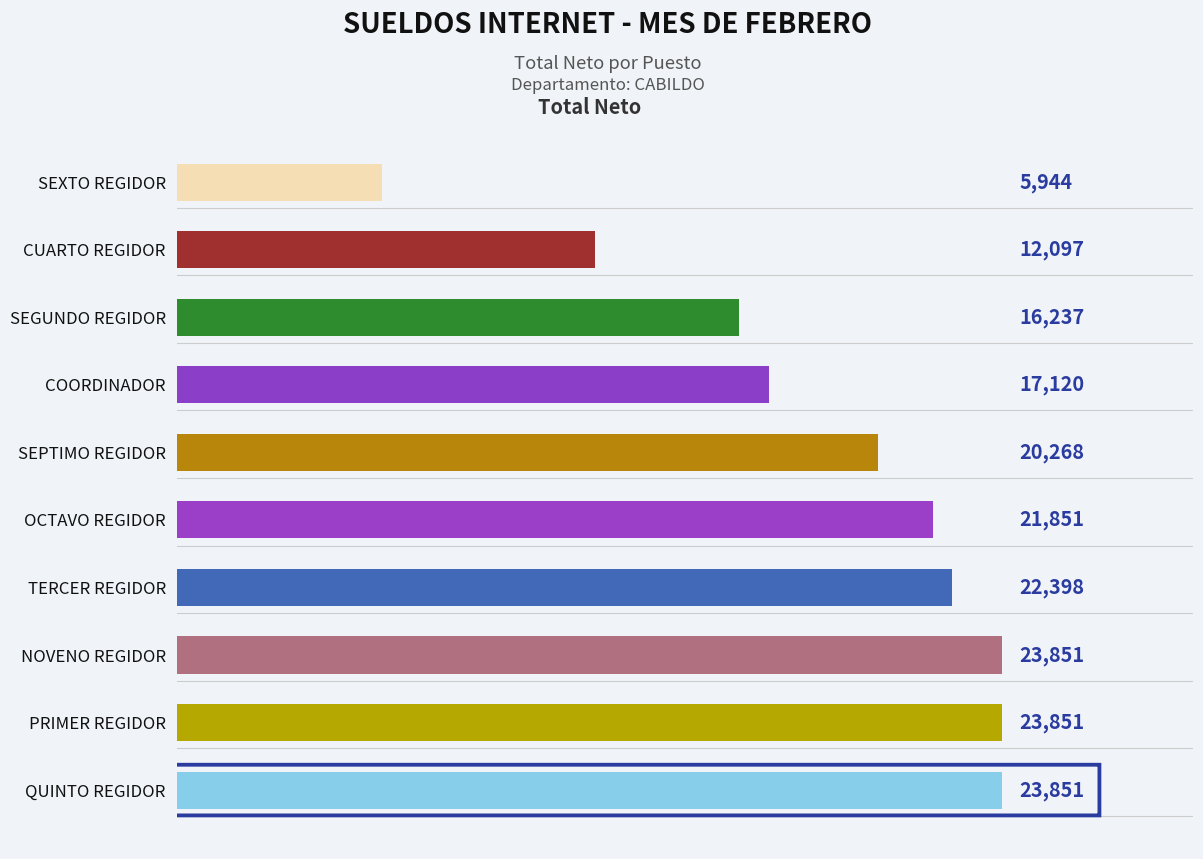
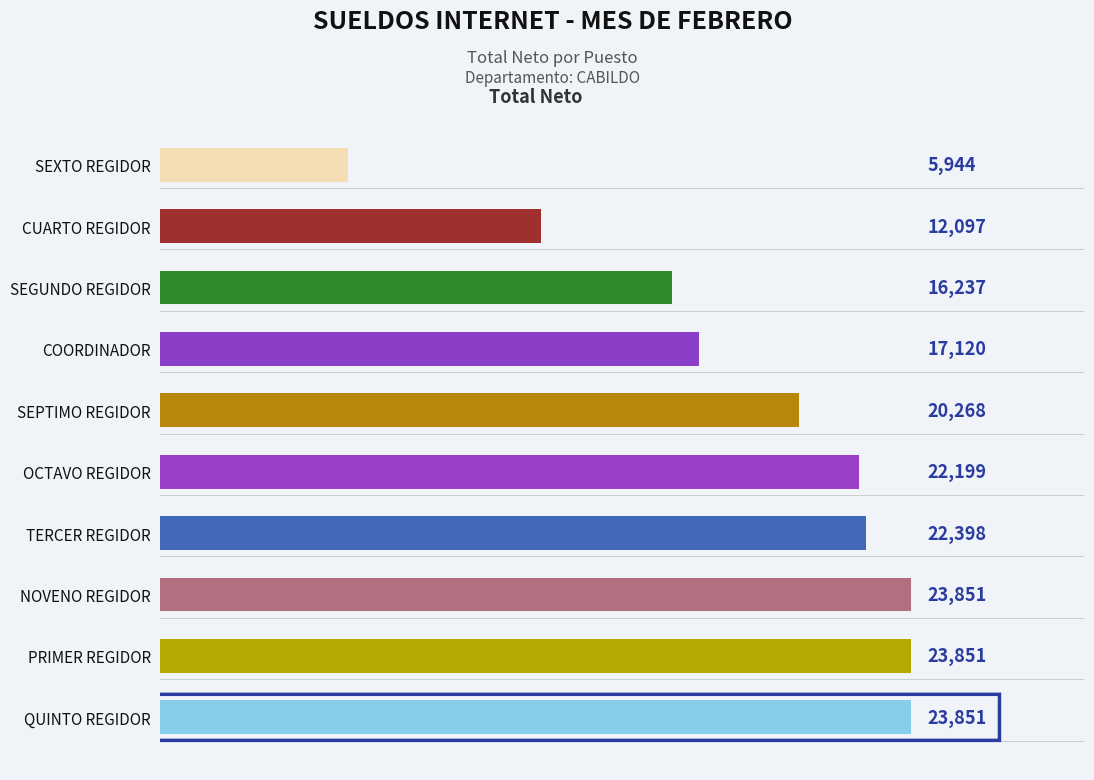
OCTAVO REGIDOR: 21,851 -> 22,199
